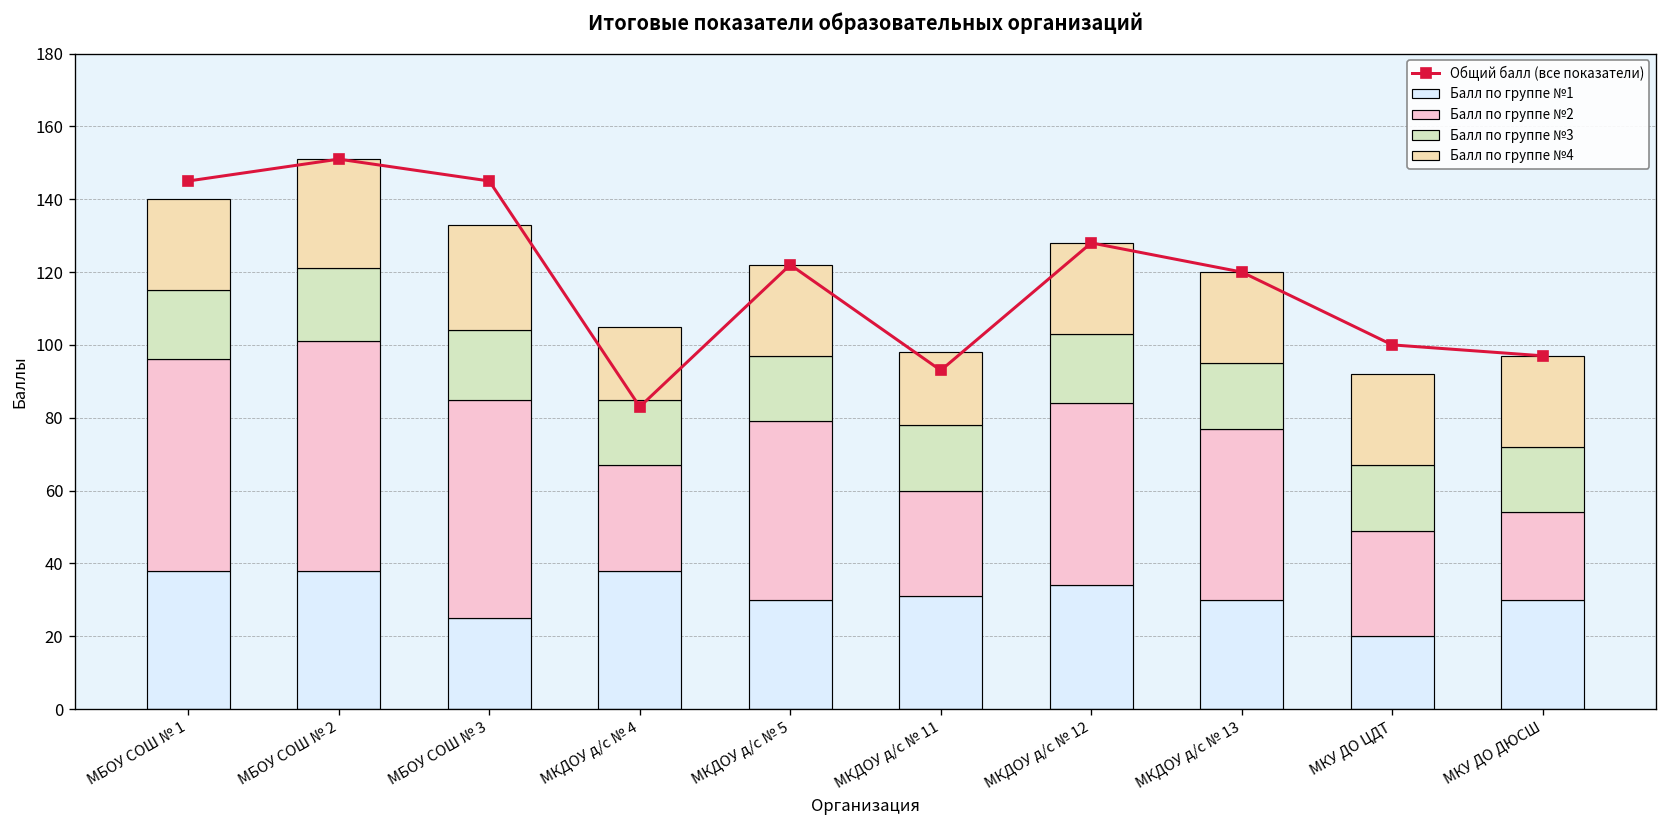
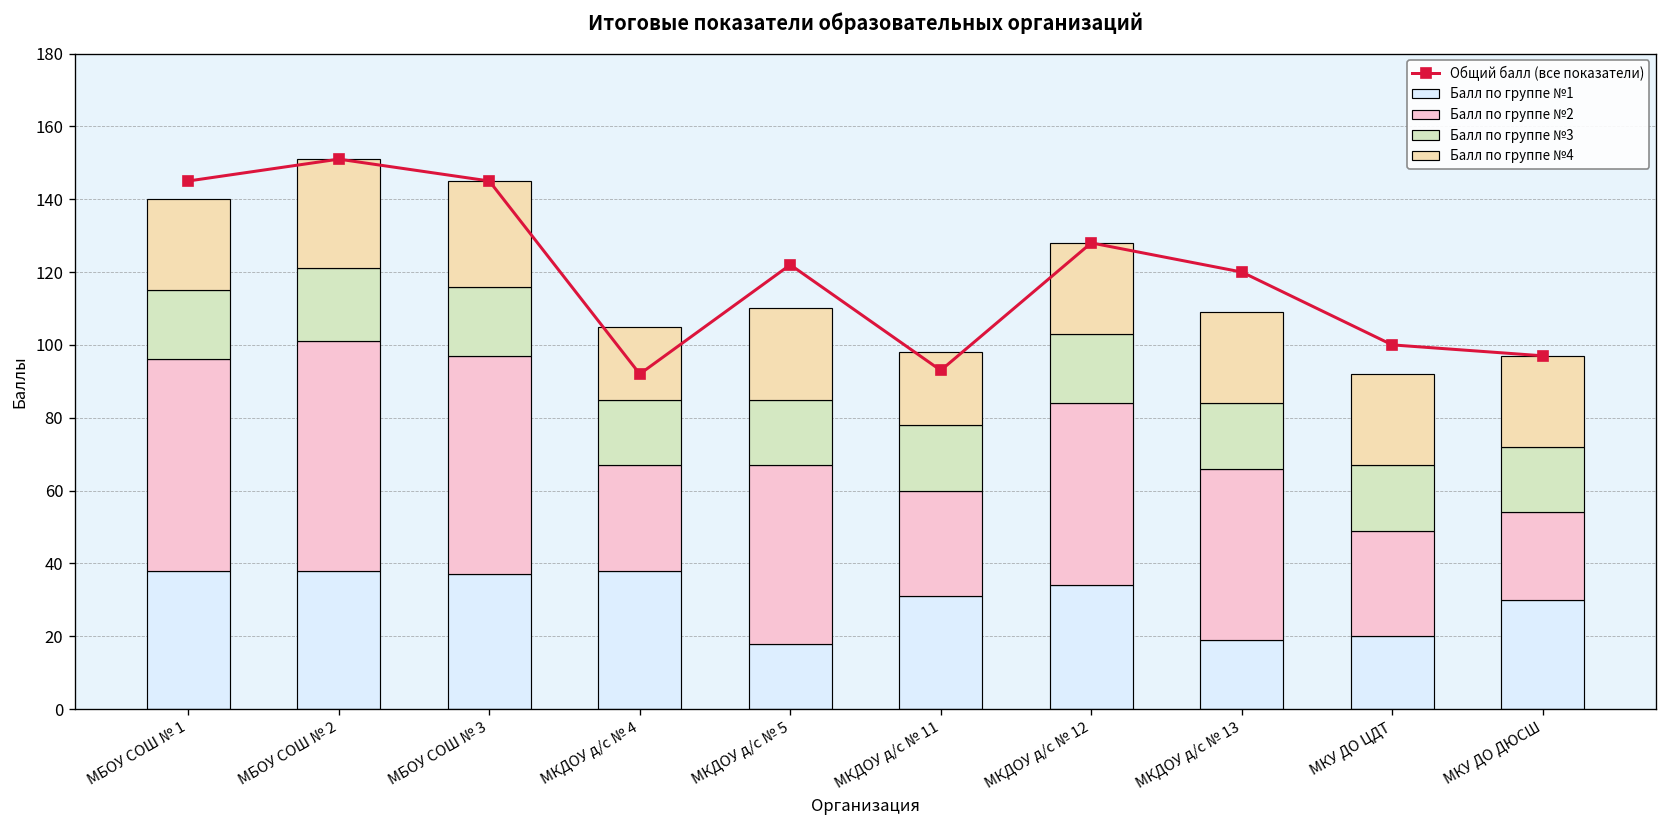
Балл по группе №1, МБОУ СОШ № 3: 25 -> 37
Общий балл (все показатели), МКДОУ д/с № 4: 83 -> 92
Балл по группе №1, МКДОУ д/с № 5: 30 -> 18
Балл по группе №1, МКДОУ д/с № 13: 30 -> 19
